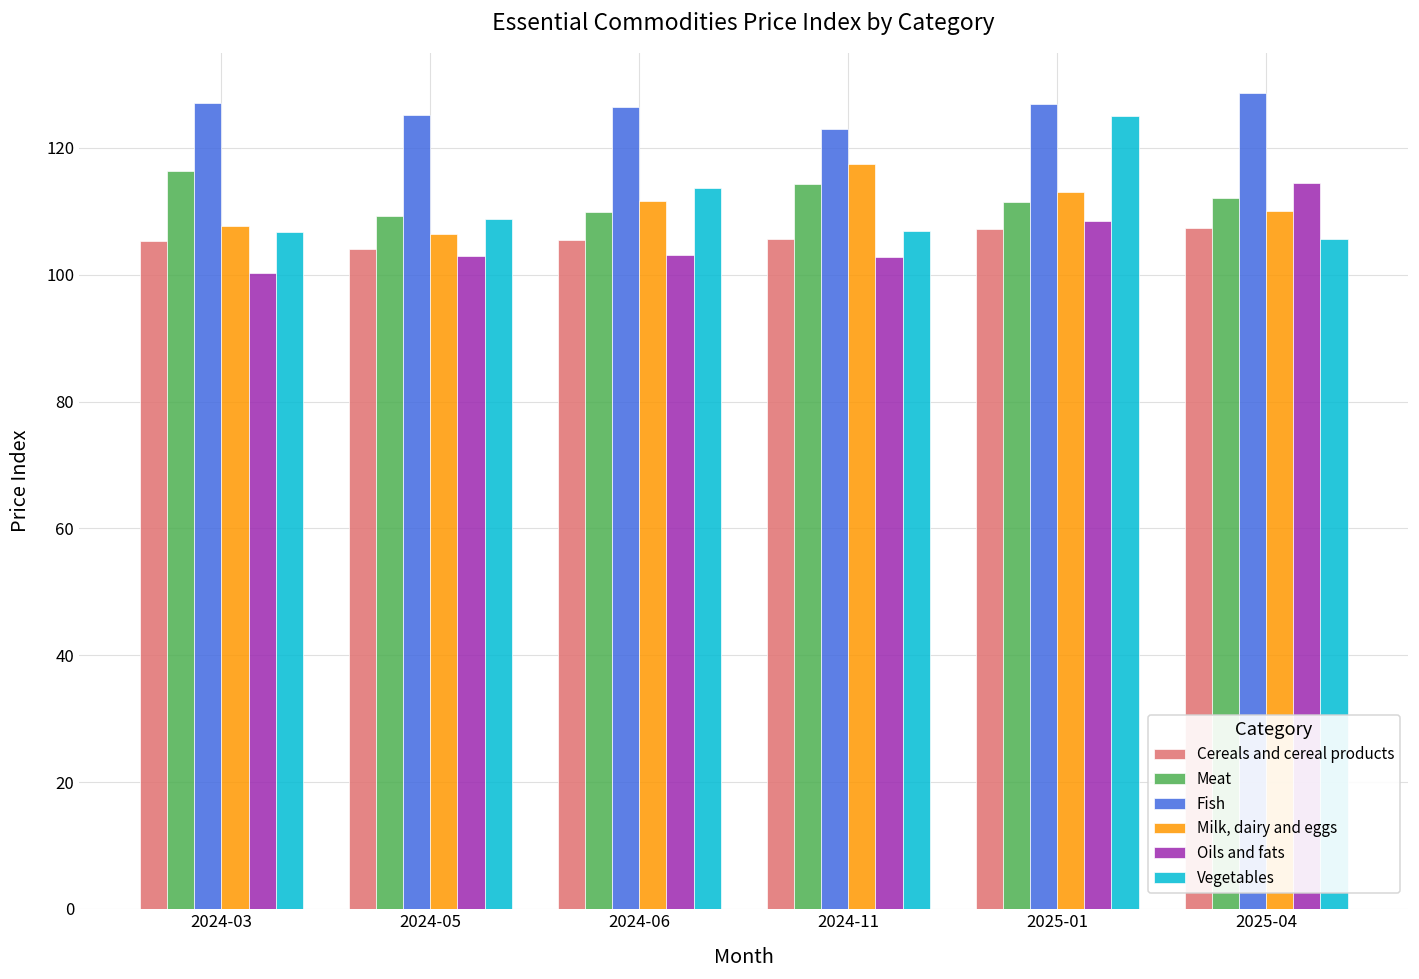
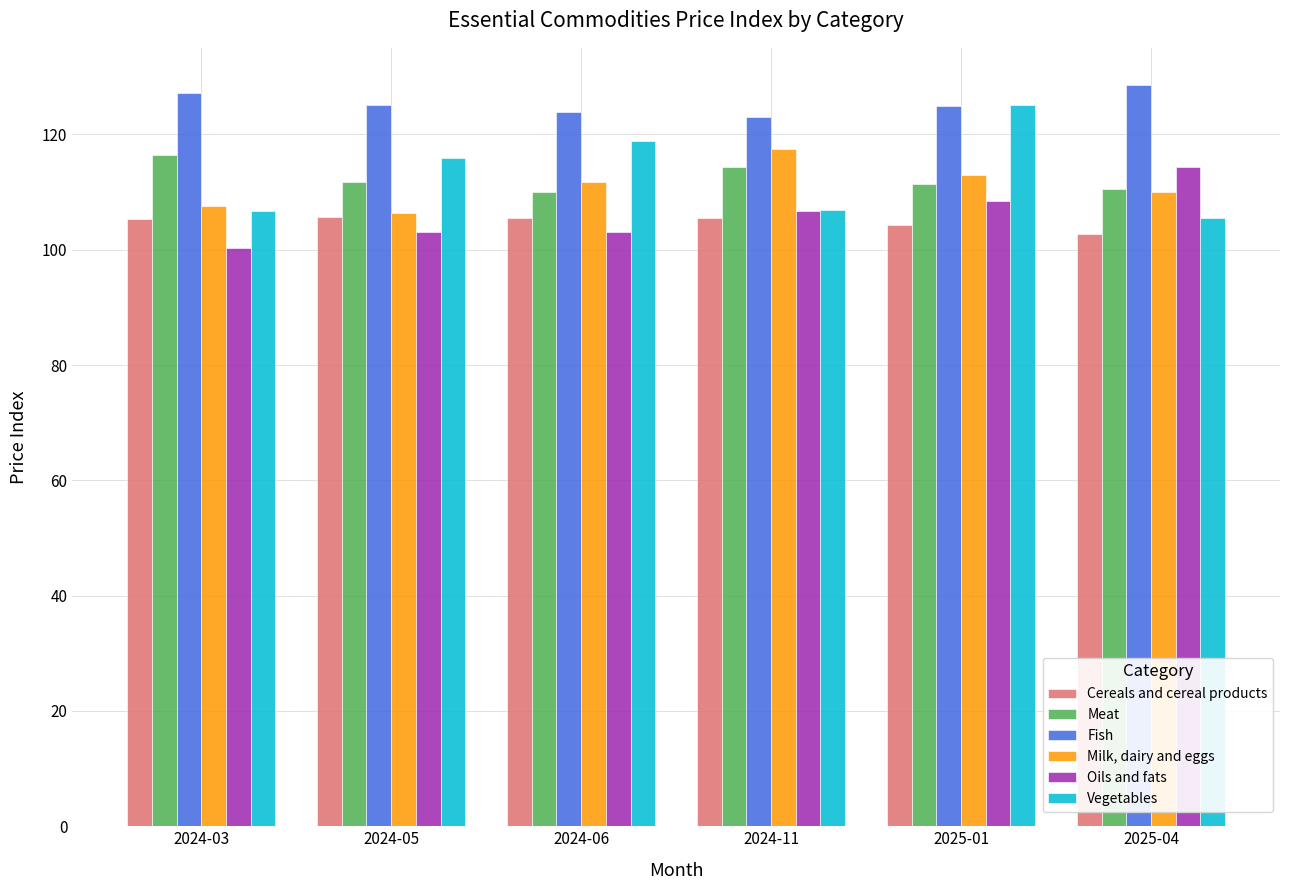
Cereals and cereal products, 2024-05: 104 -> 106
Meat, 2024-05: 109 -> 112
Vegetables, 2024-05: 109 -> 116
Fish, 2024-06: 126 -> 124
Vegetables, 2024-06: 114 -> 119
Oils and fats, 2024-11: 103 -> 107
Cereals and cereal products, 2025-01: 107 -> 104
Fish, 2025-01: 127 -> 125
Cereals and cereal products, 2025-04: 107 -> 103
Meat, 2025-04: 112 -> 110
